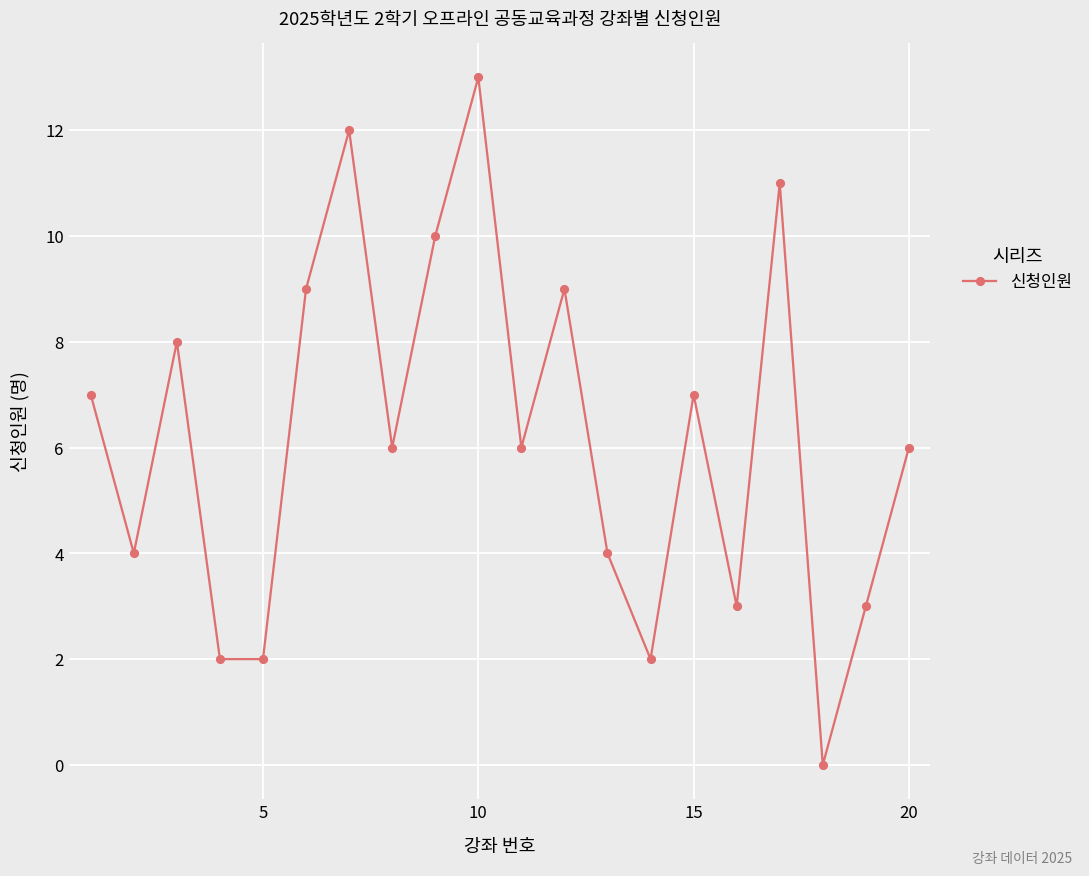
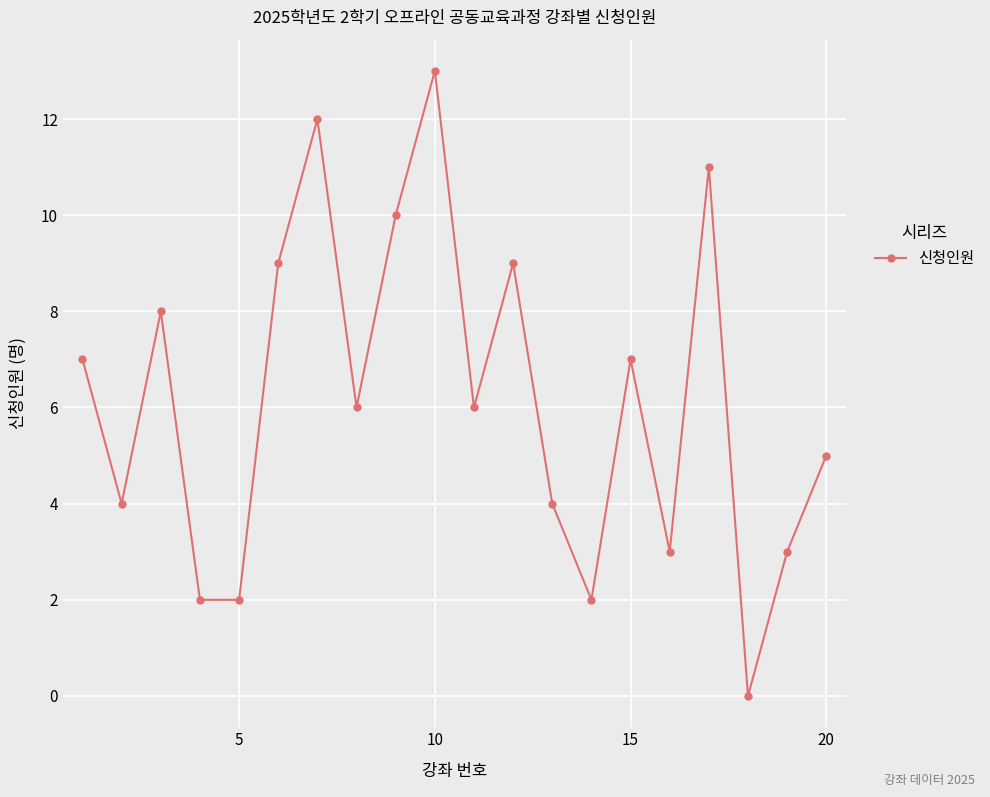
20: 6 -> 5
